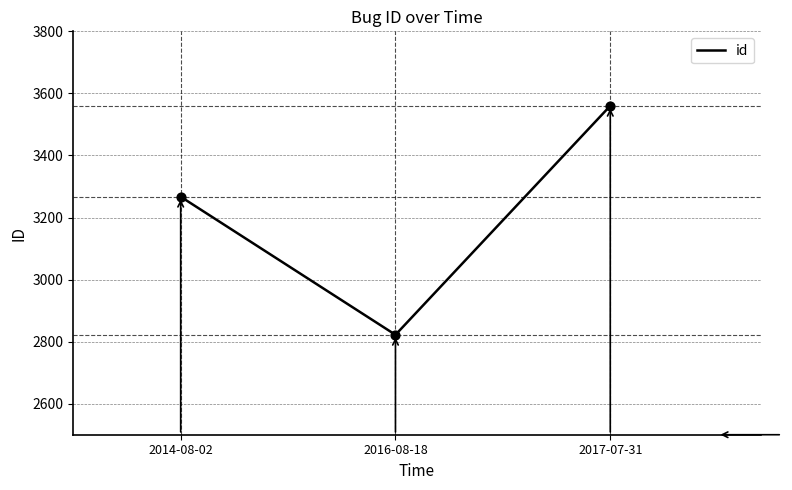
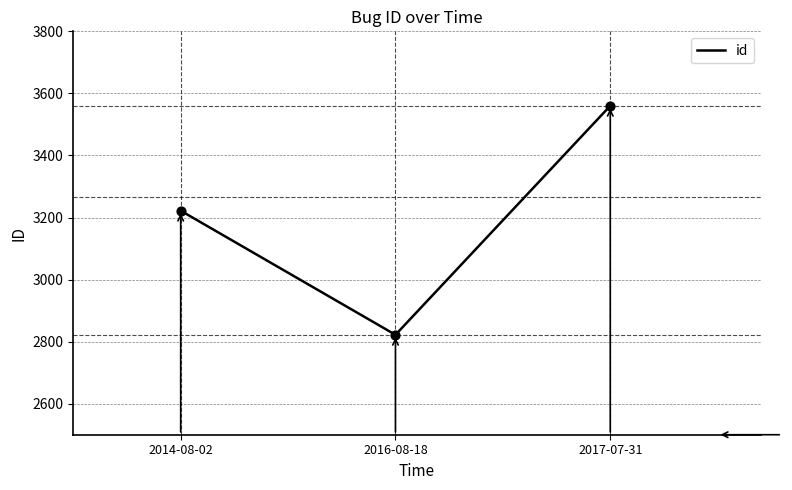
2014-08-02: 3270 -> 3220
